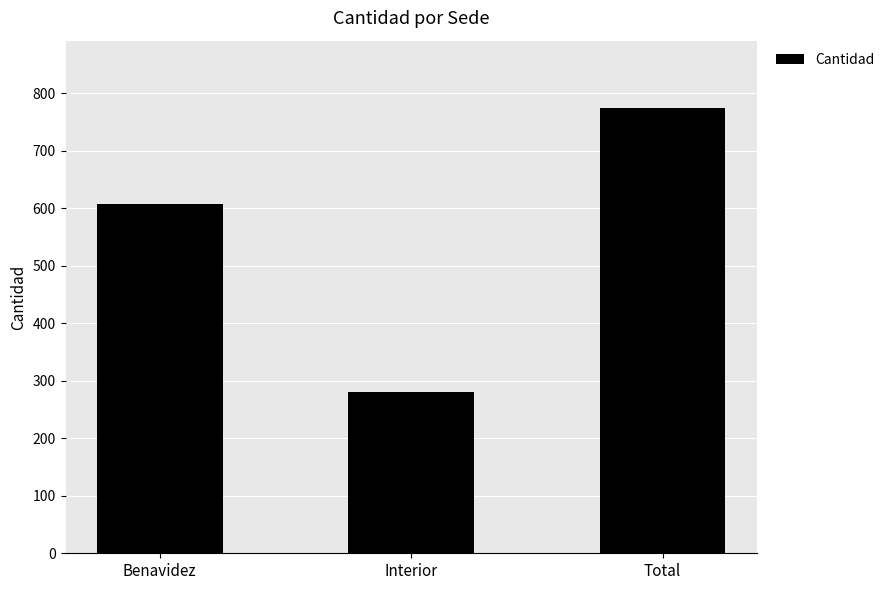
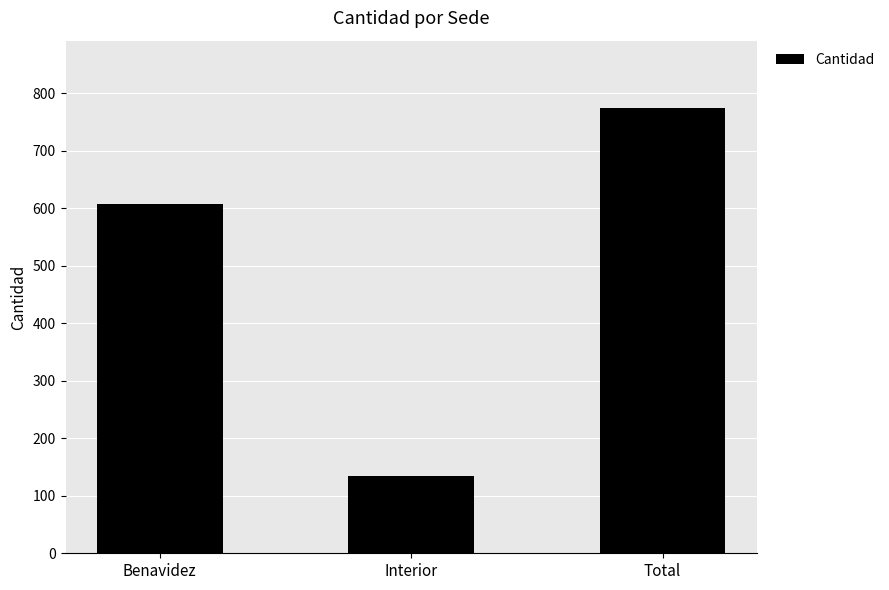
Interior: 280 -> 140
